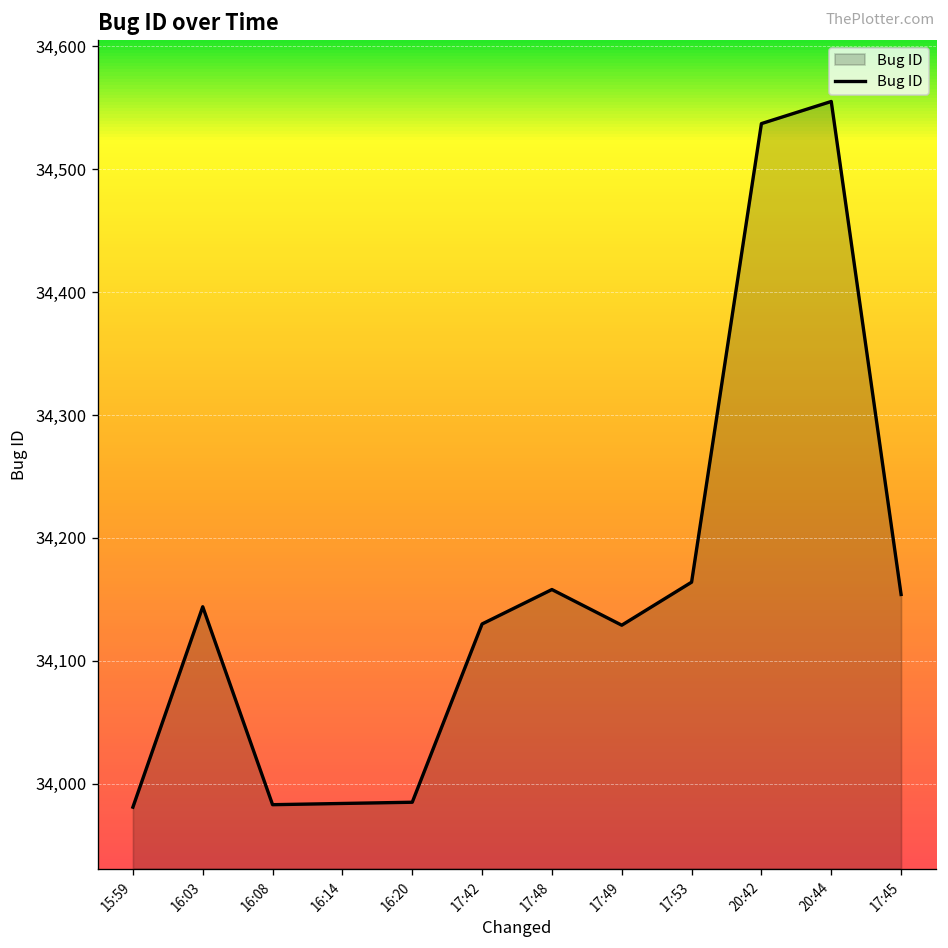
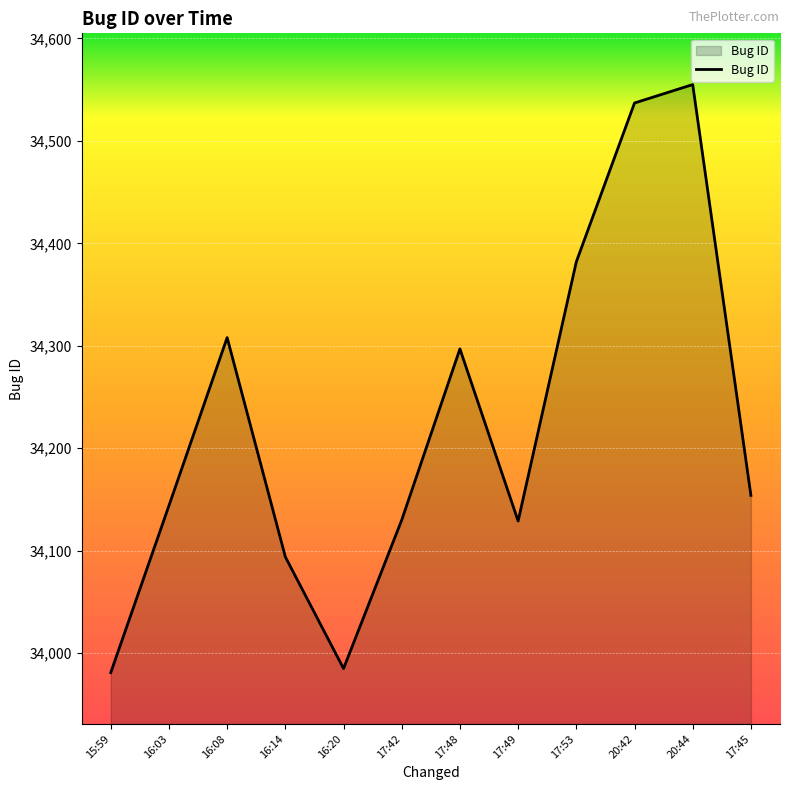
16:08: 33,983 -> 34,308
16:14: 33,984 -> 34,094
17:48: 34,158 -> 34,297
17:53: 34,164 -> 34,382
